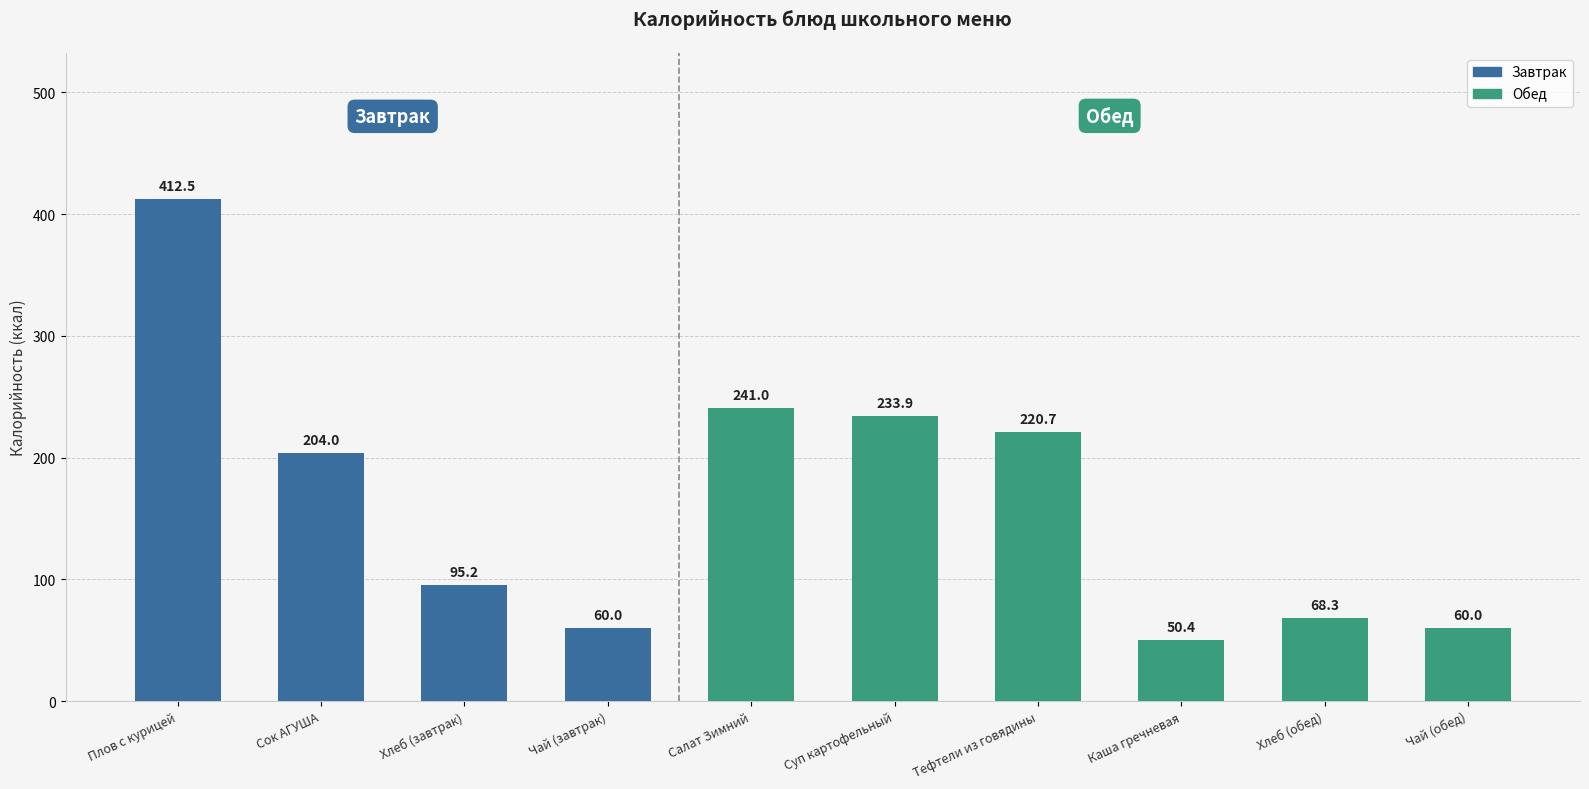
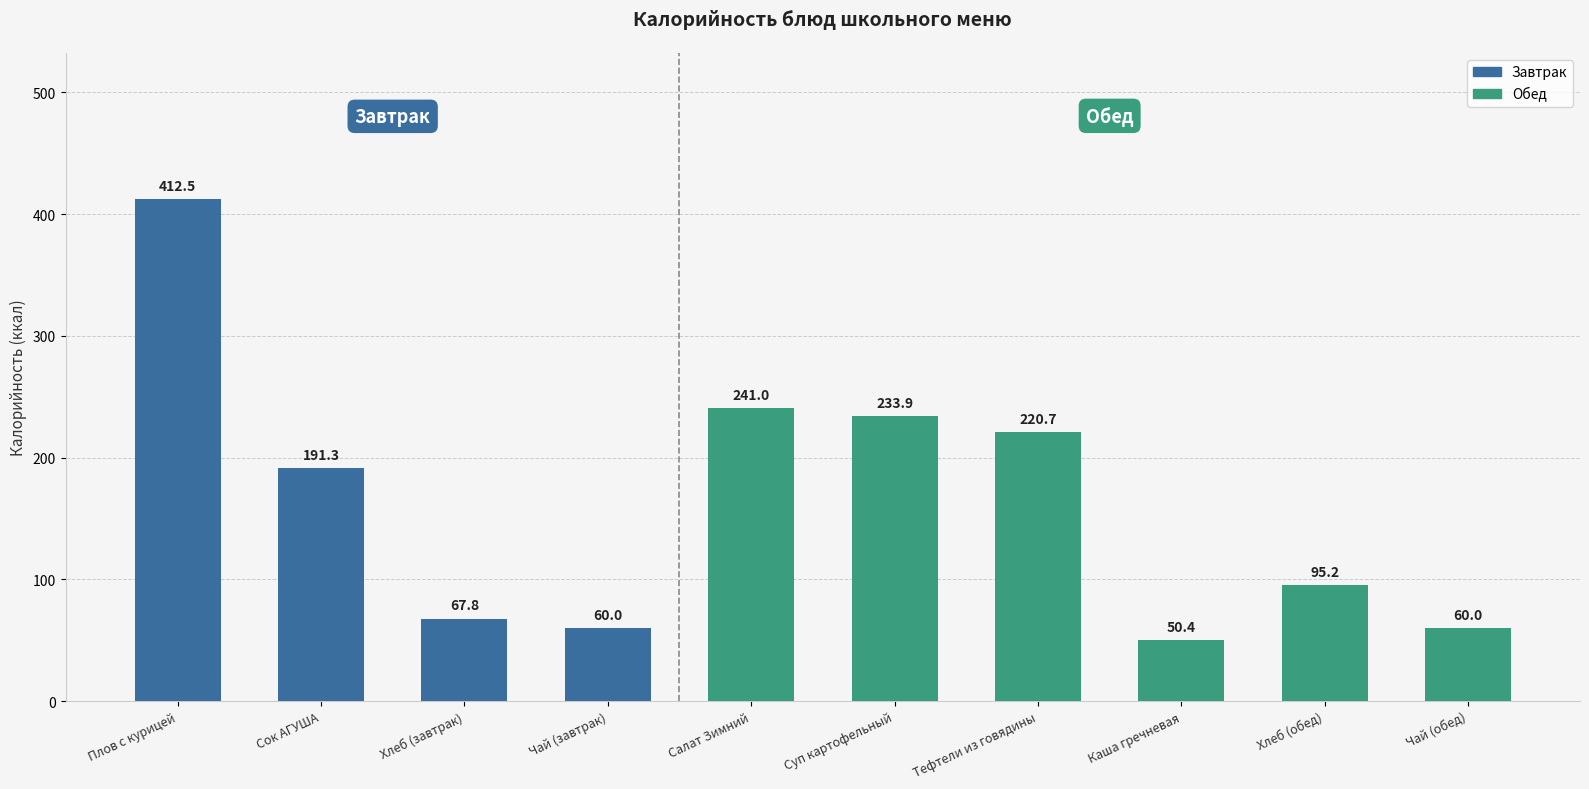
Сок АГУША: 204.0 -> 191.3
Хлеб (завтрак): 95.2 -> 67.8
Хлеб (обед): 68.3 -> 95.2
